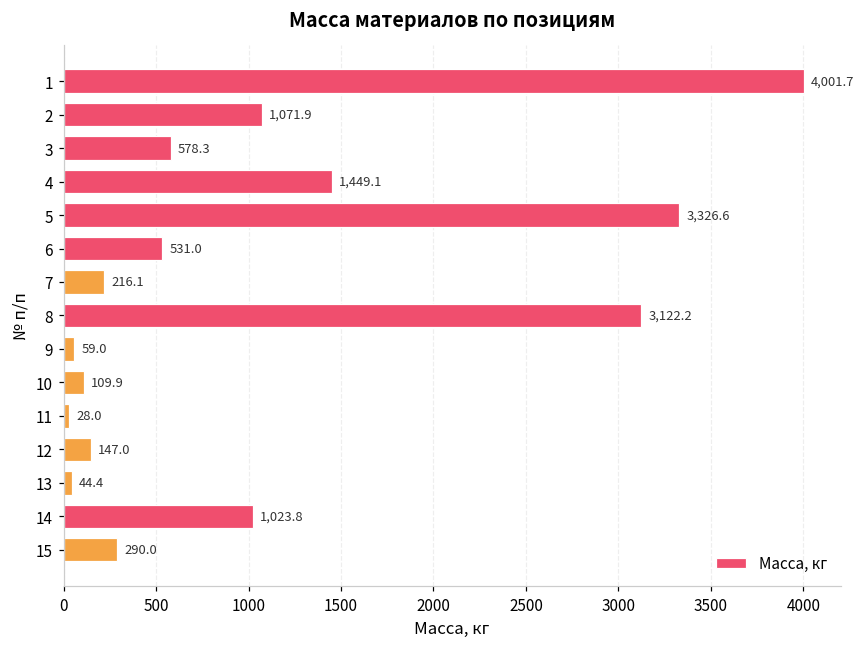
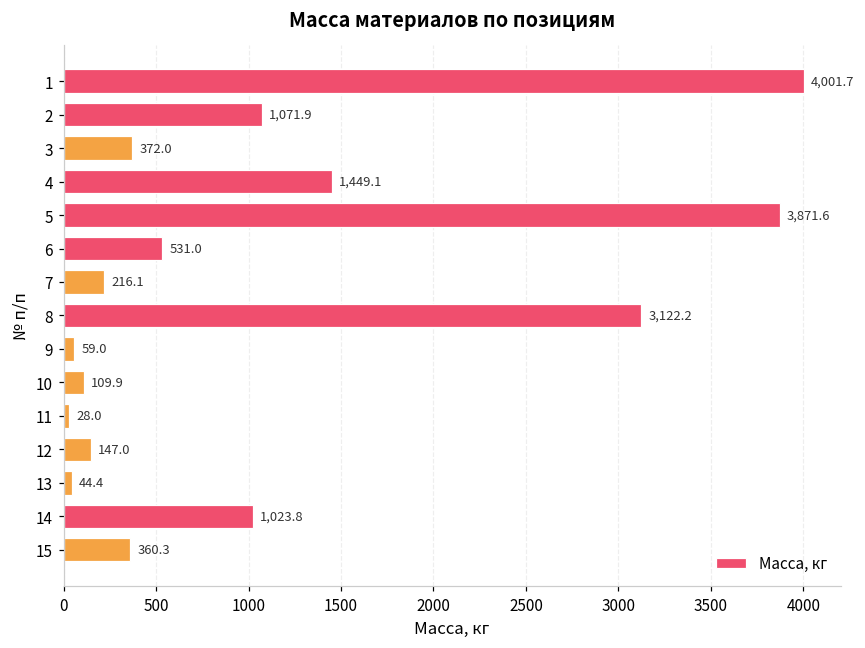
3: 578.3 -> 372.0
5: 3,326.6 -> 3,871.6
15: 290.0 -> 360.3
